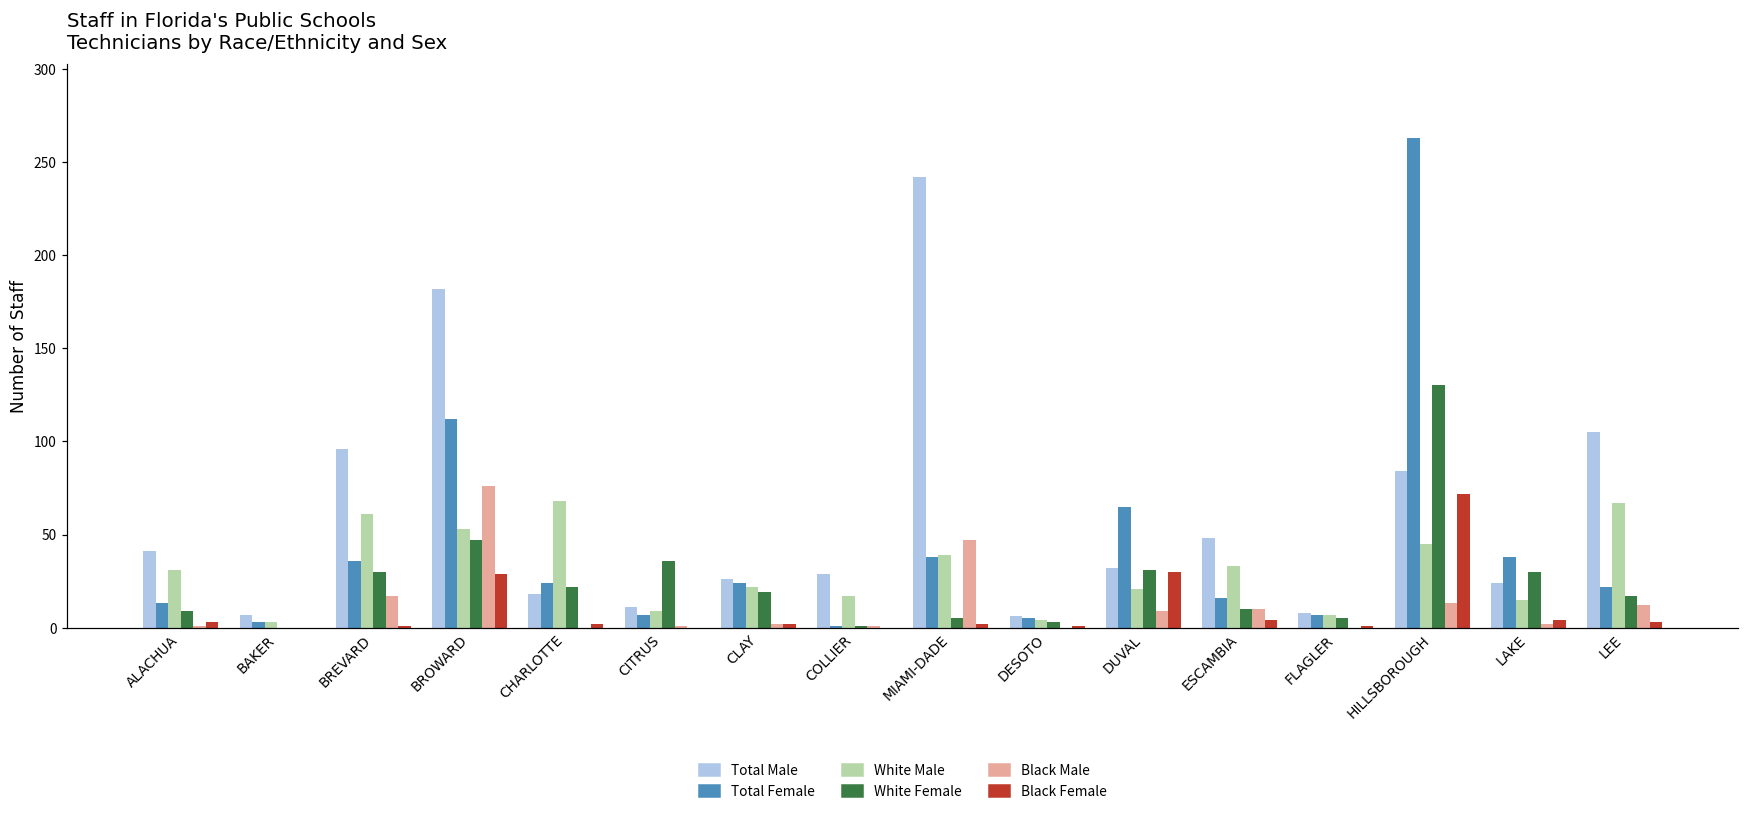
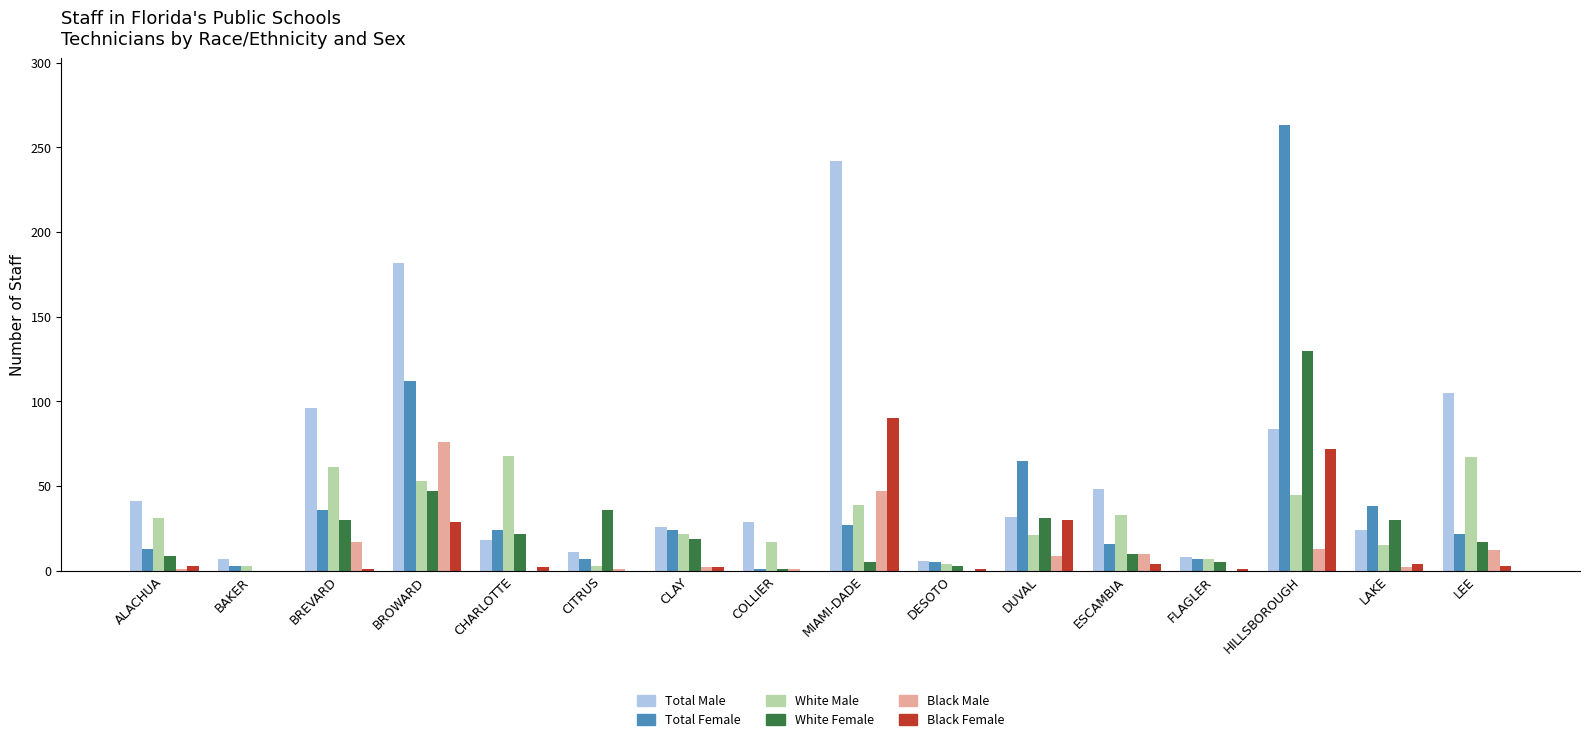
White Male, CITRUS: 9 -> 3
Total Female, MIAMI-DADE: 38 -> 27
Black Female, MIAMI-DADE: 2 -> 90
